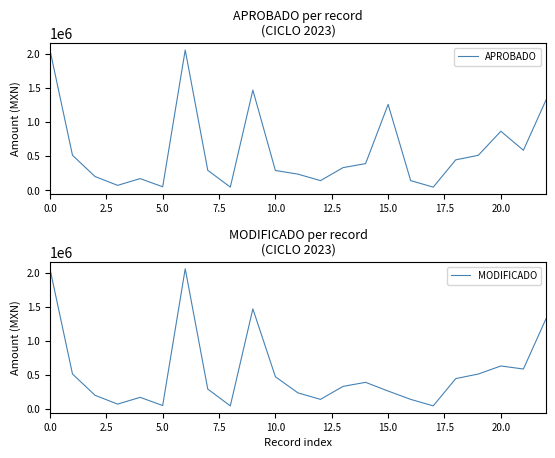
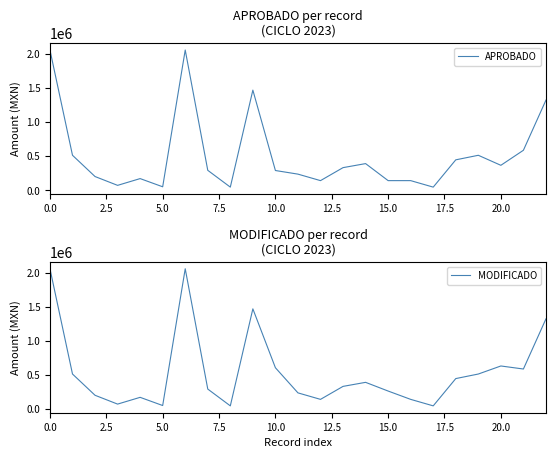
APROBADO per record (CICLO 2023), 15.0: 1300000 -> 100000
APROBADO per record (CICLO 2023), 20.0: 900000 -> 400000
MODIFICADO per record (CICLO 2023), 10.0: 500000 -> 600000
